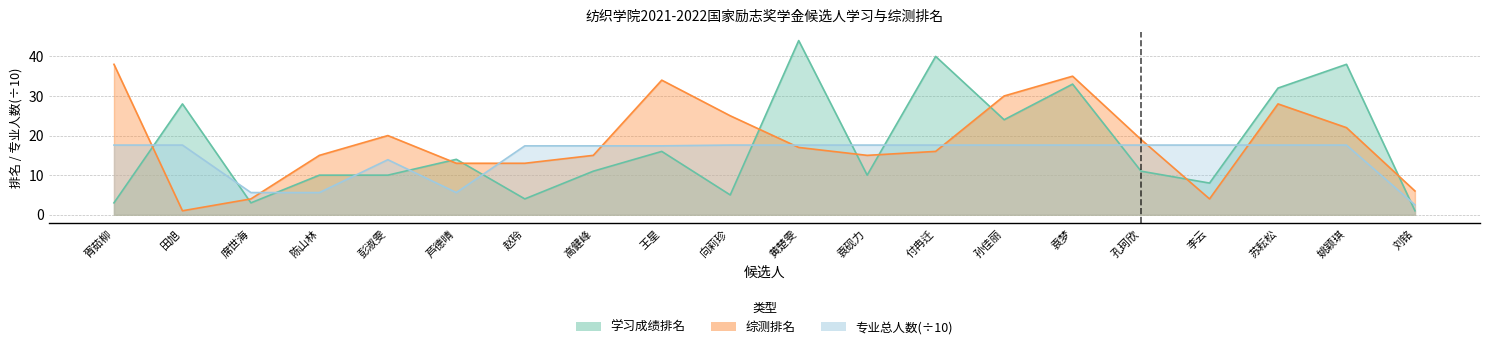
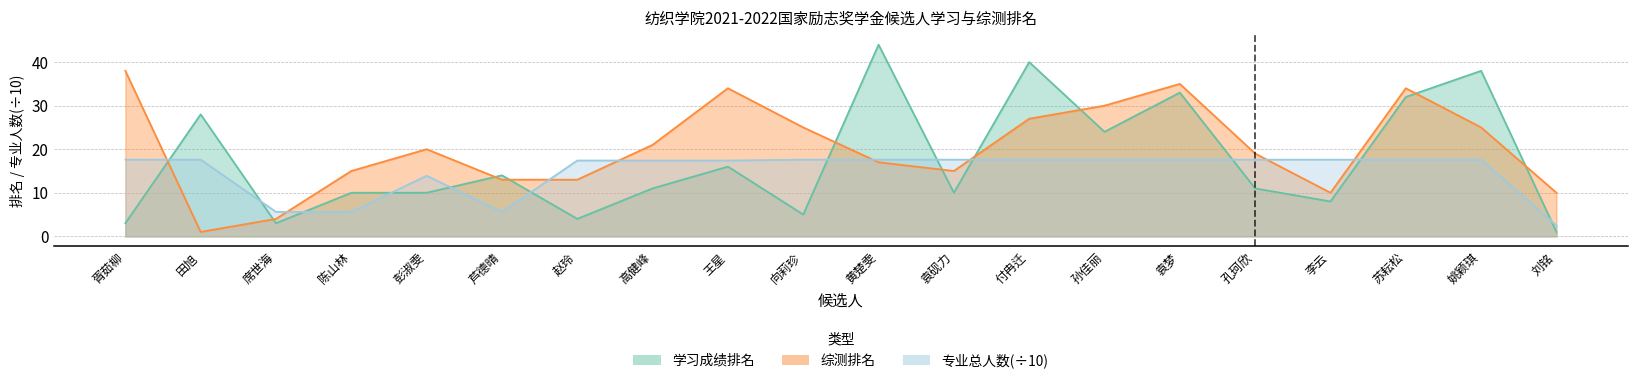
综测排名, 高健峰: 15 -> 21
综测排名, 付冉迁: 16 -> 27
综测排名, 李云: 4 -> 10
综测排名, 苏耘松: 28 -> 34
综测排名, 姚颖琪: 22 -> 25
综测排名, 刘铭: 6 -> 10
